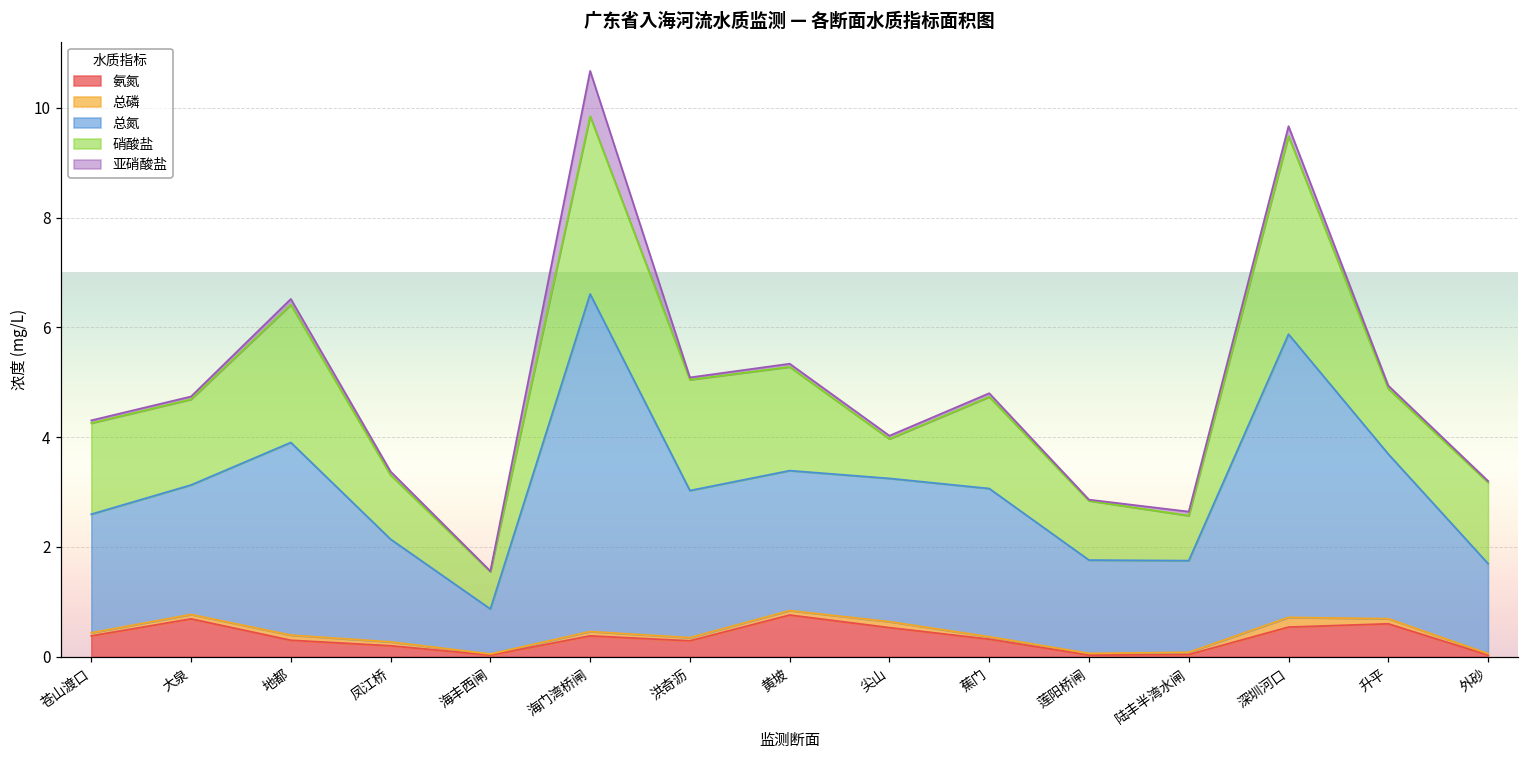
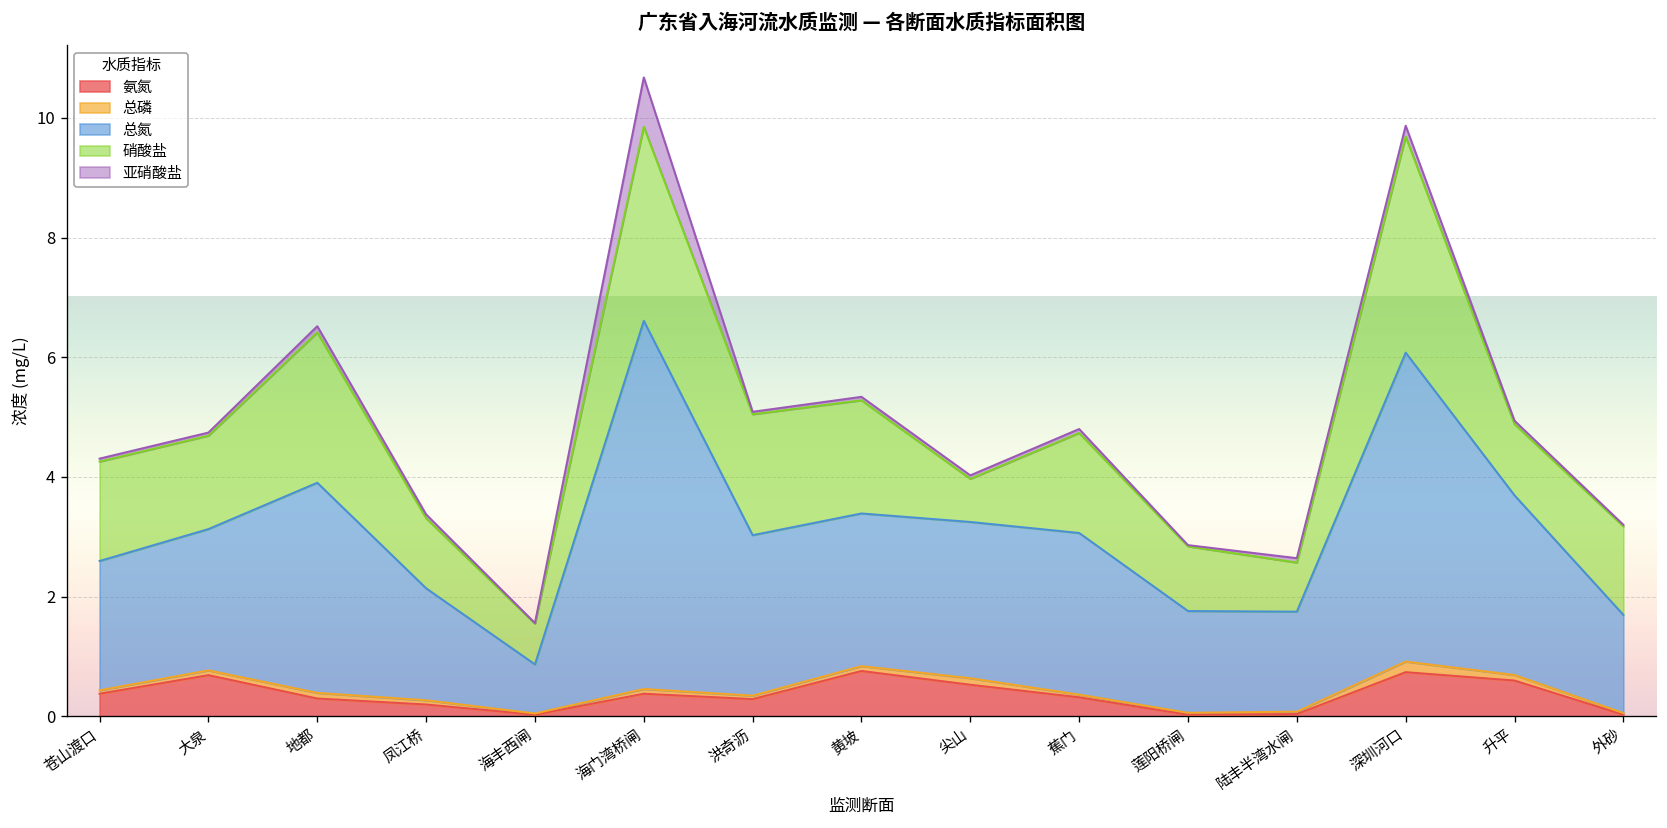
氨氮, 深圳河口: 0.5 -> 0.7
